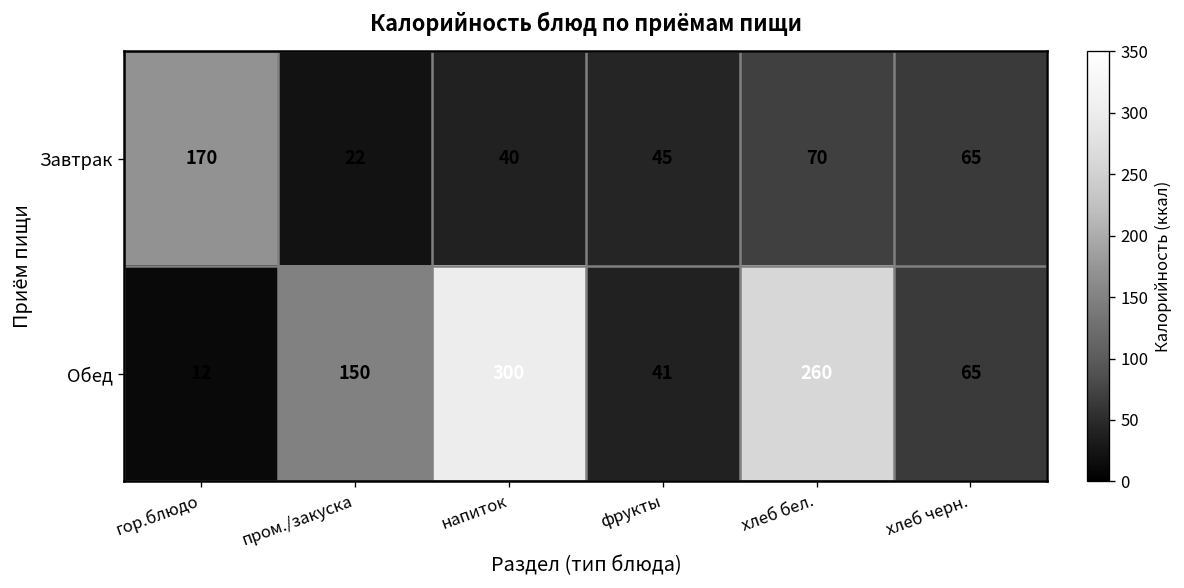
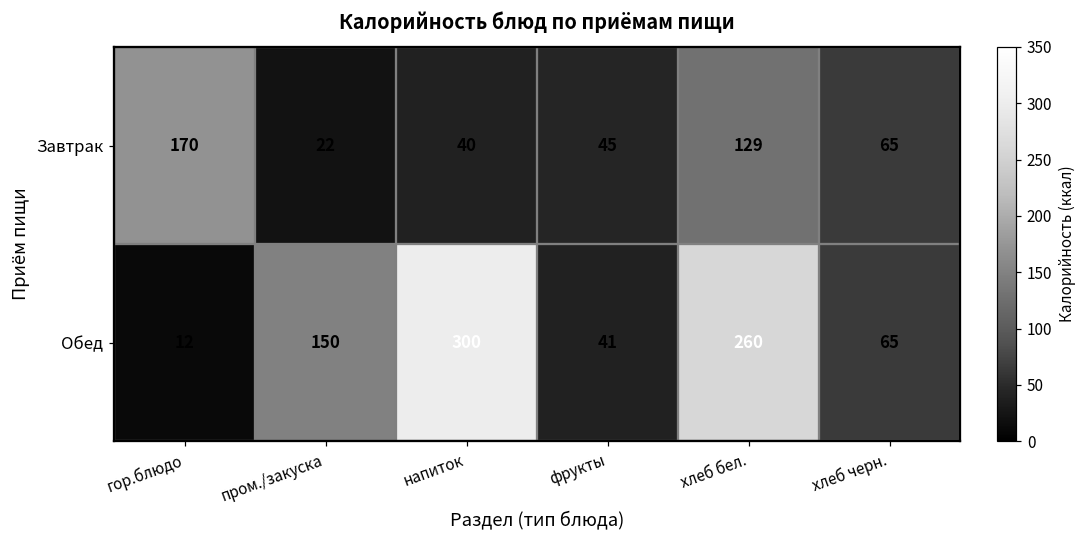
Завтрак, хлеб бел.: 70 -> 129
